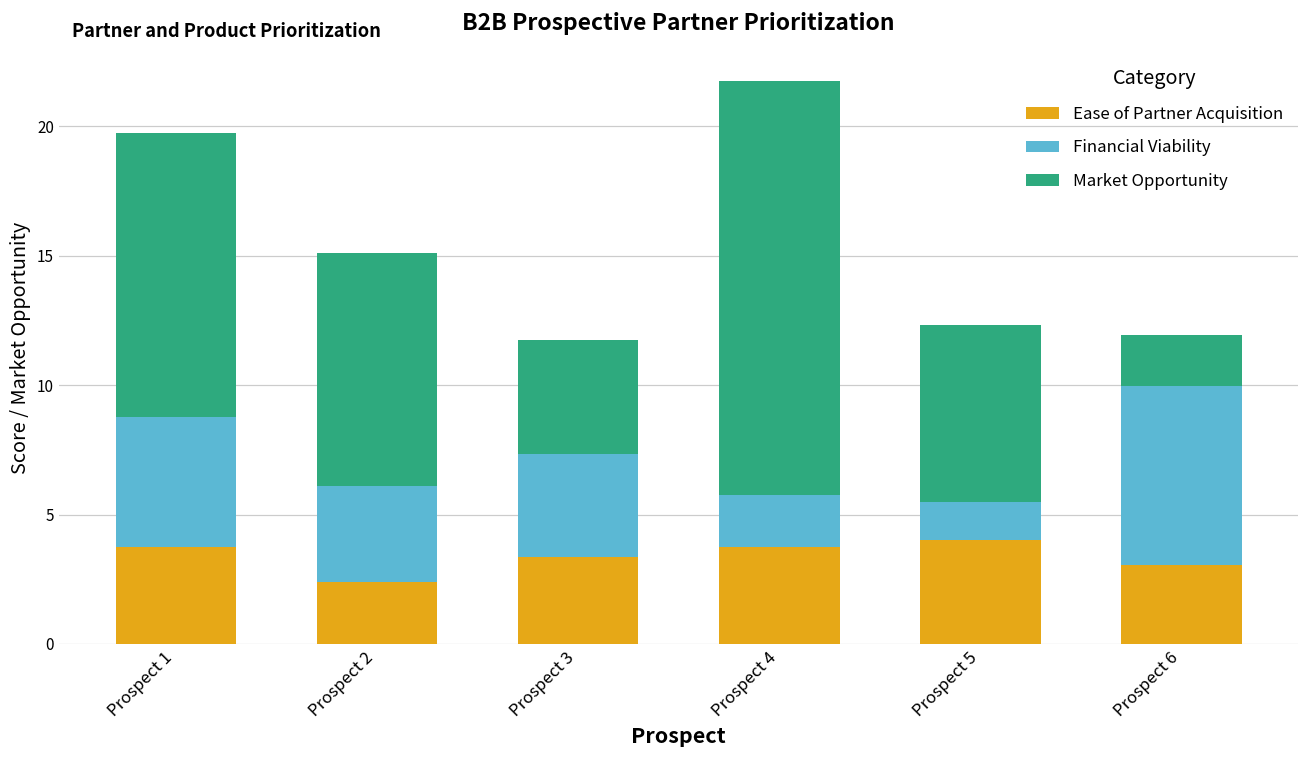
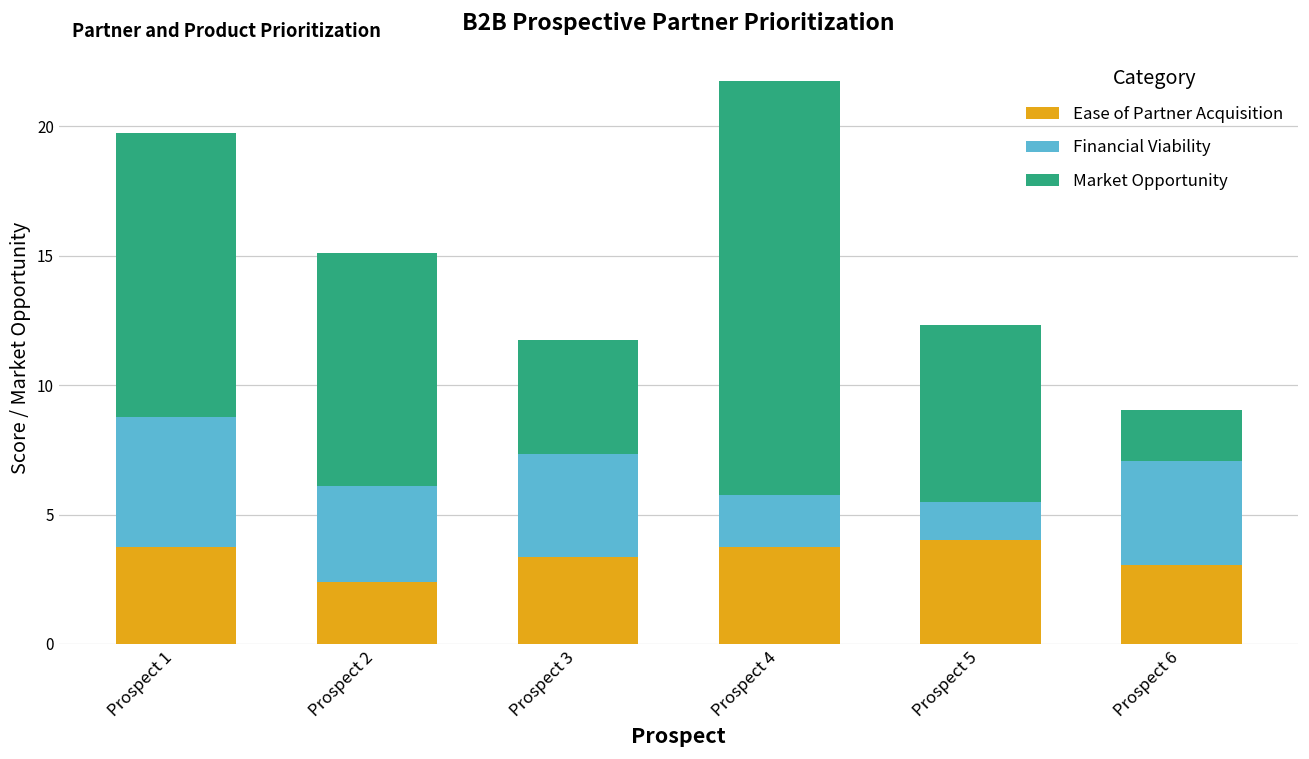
Financial Viability, Prospect 6: 6.9 -> 4.0
